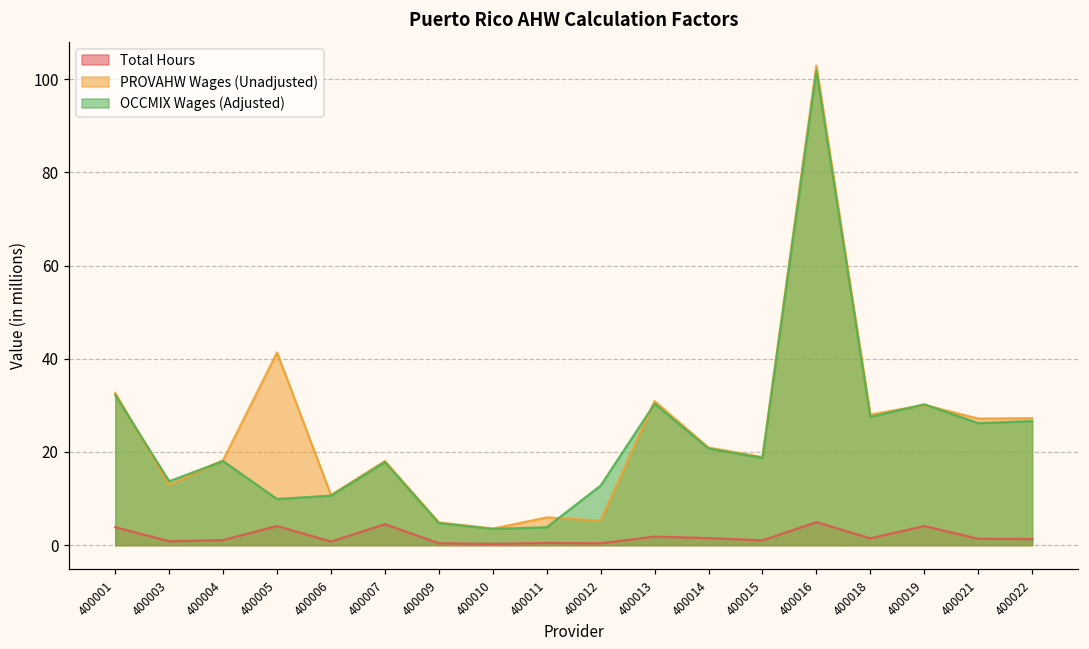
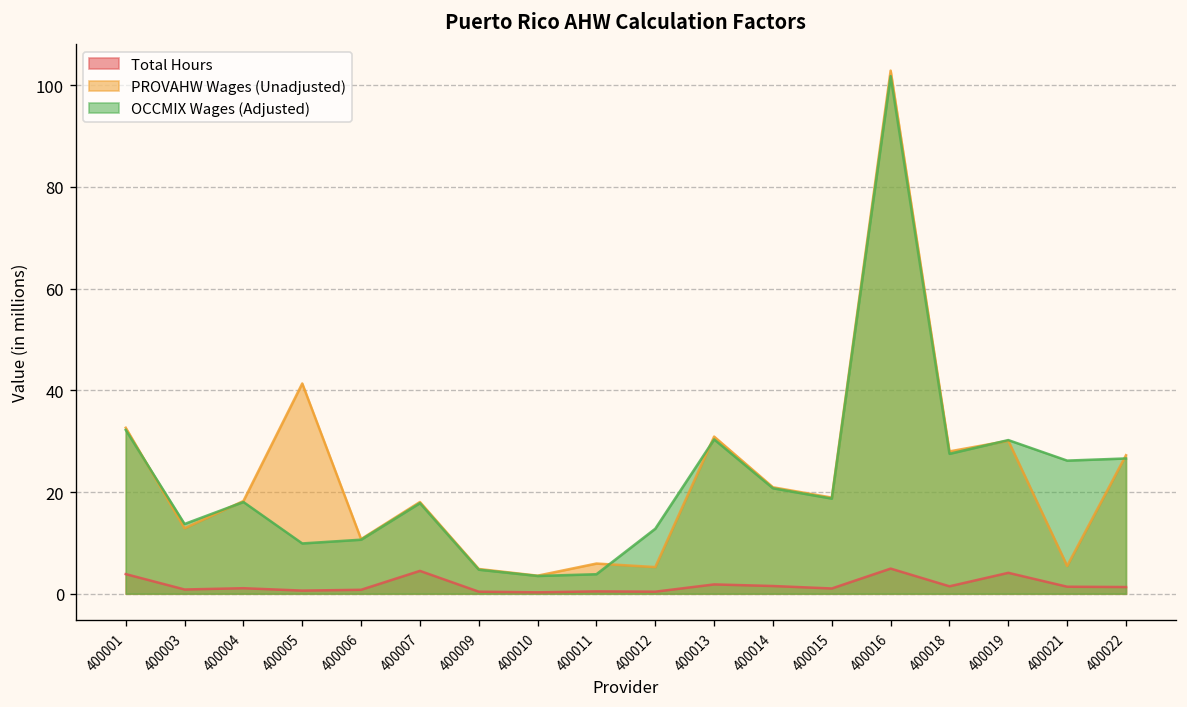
Total Hours, 400005: 4 -> 1
PROVAHW Wages (Unadjusted), 400021: 27 -> 5
